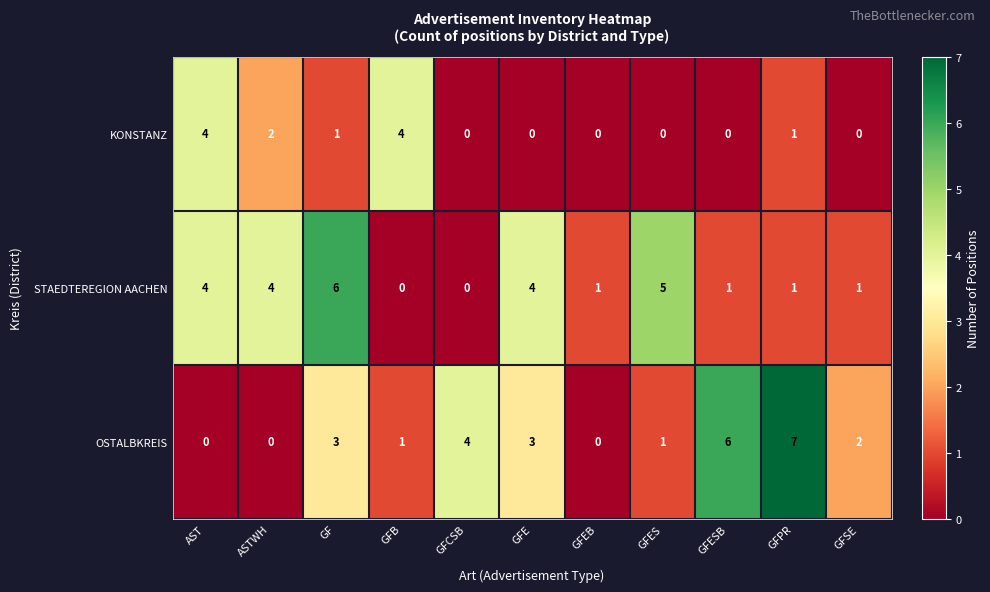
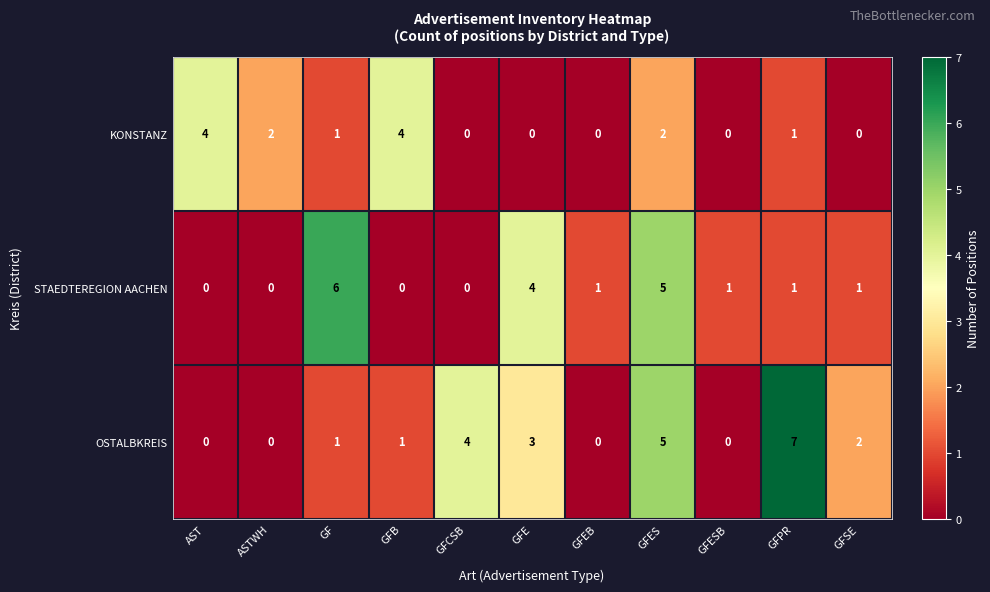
KONSTANZ, GFES: 0 -> 2
STAEDTEREGION AACHEN, AST: 4 -> 0
STAEDTEREGION AACHEN, ASTWH: 4 -> 0
OSTALBKREIS, GF: 3 -> 1
OSTALBKREIS, GFES: 1 -> 5
OSTALBKREIS, GFESB: 6 -> 0
